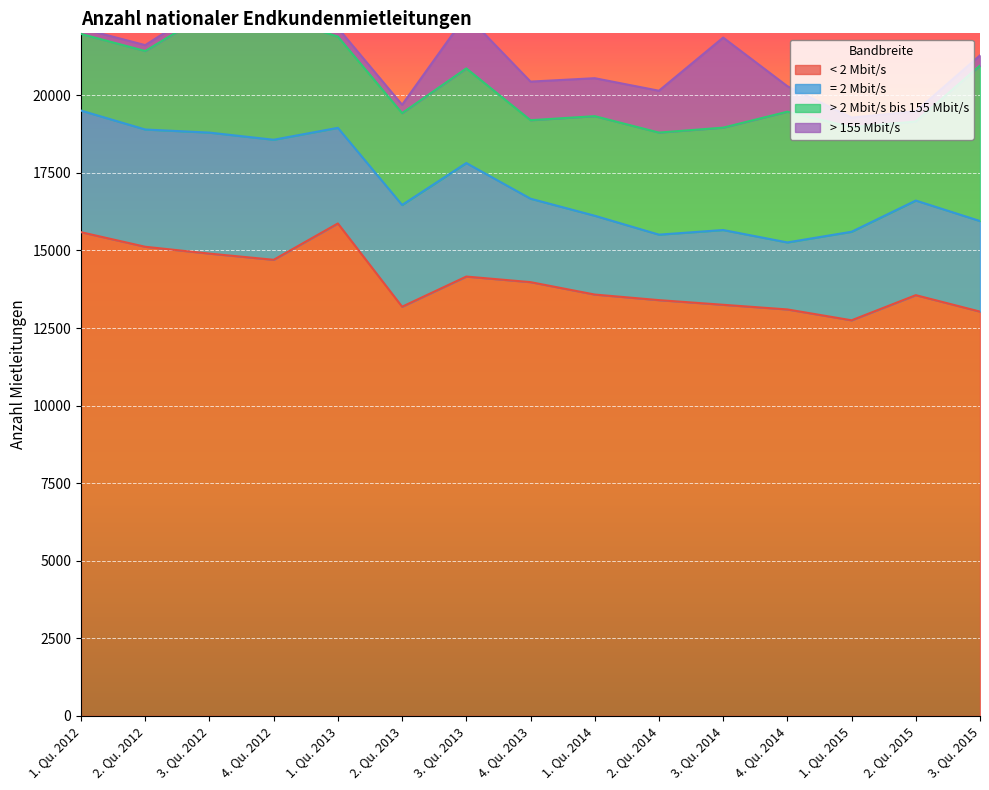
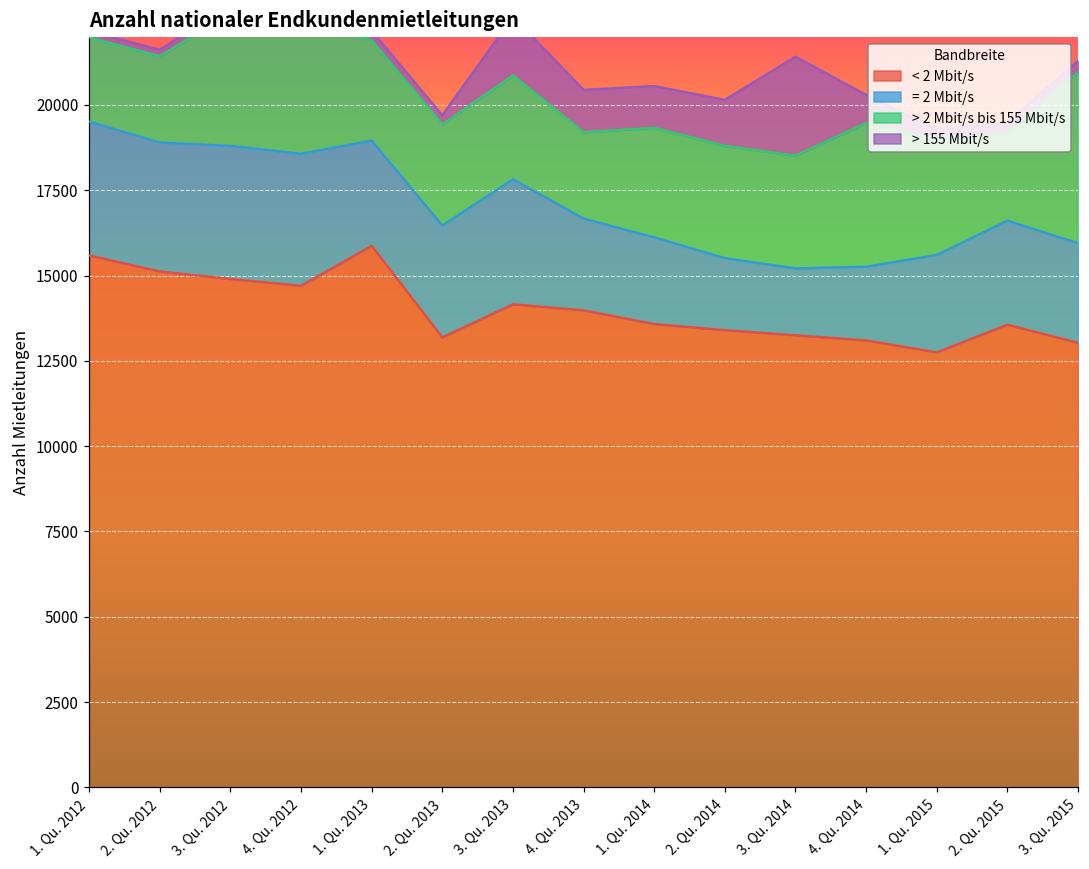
= 2 Mbit/s, 3. Qu. 2014: 2400 -> 2000
